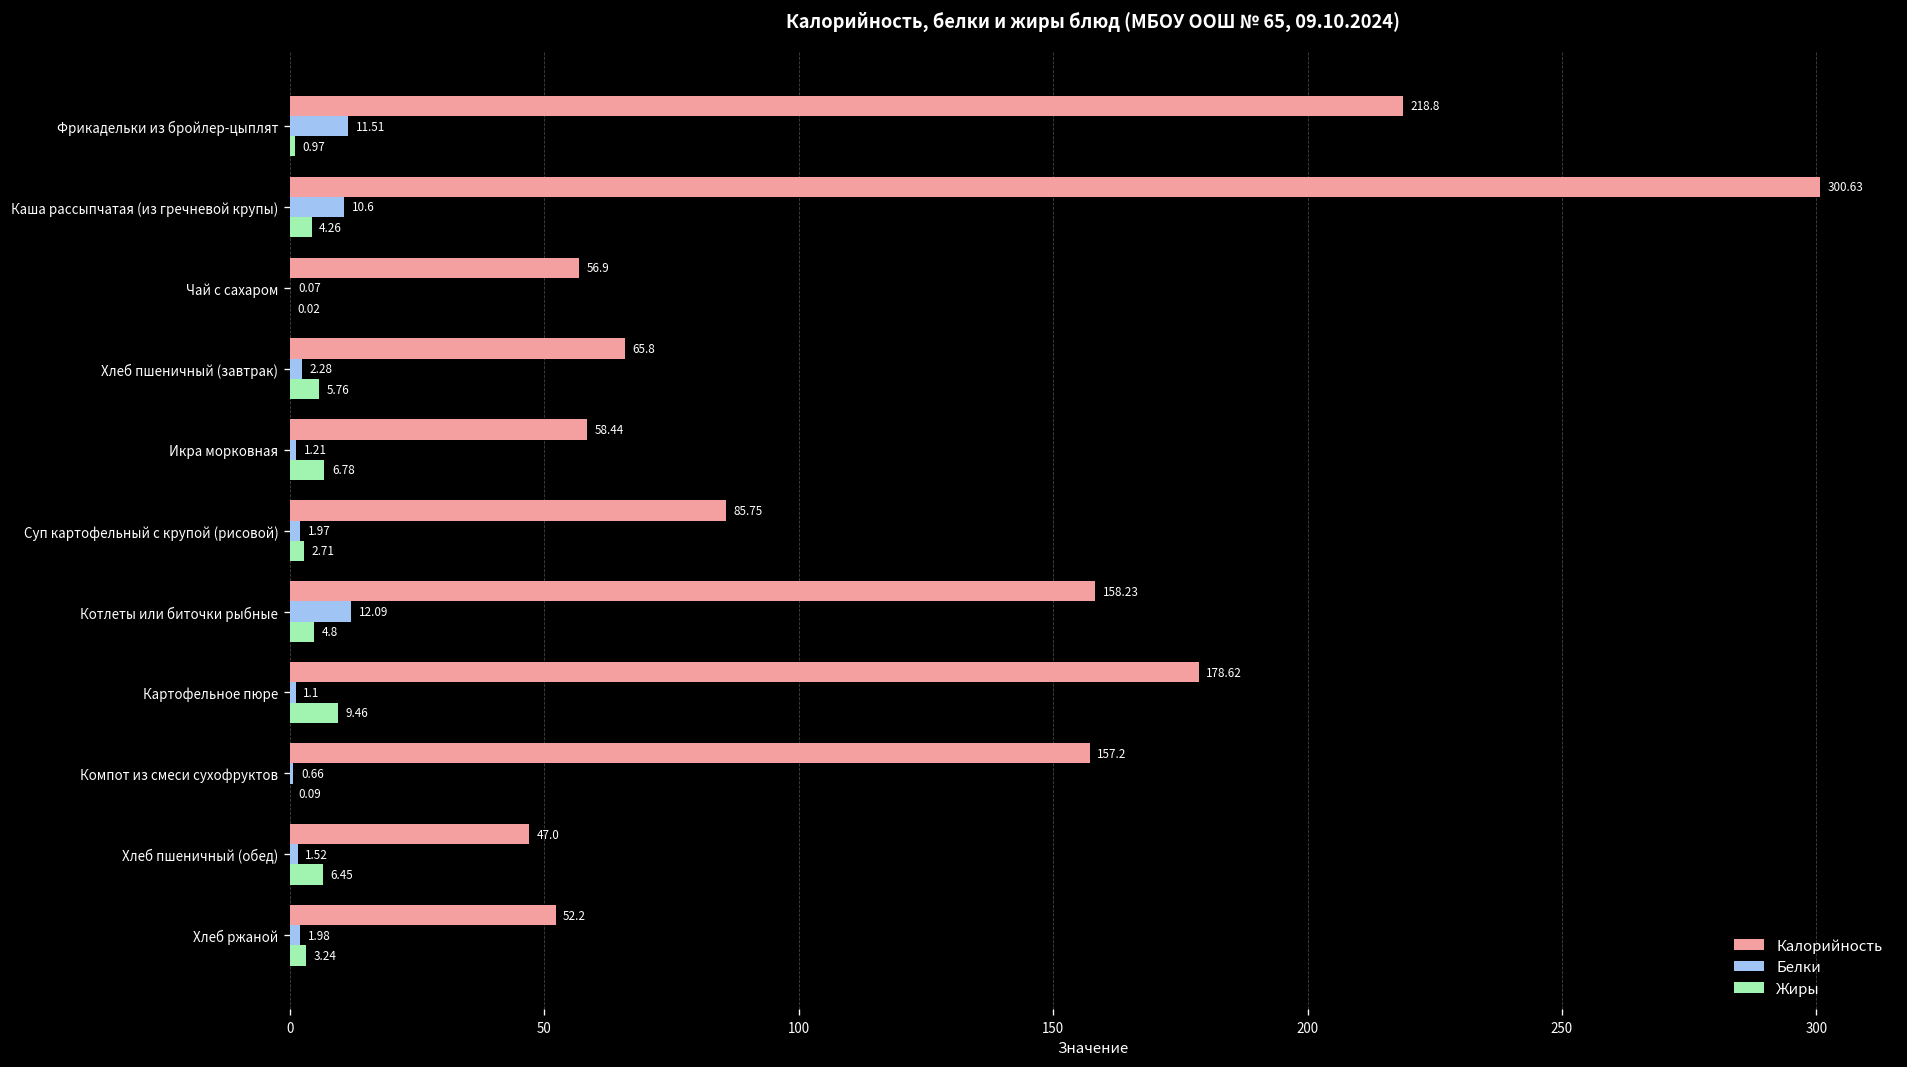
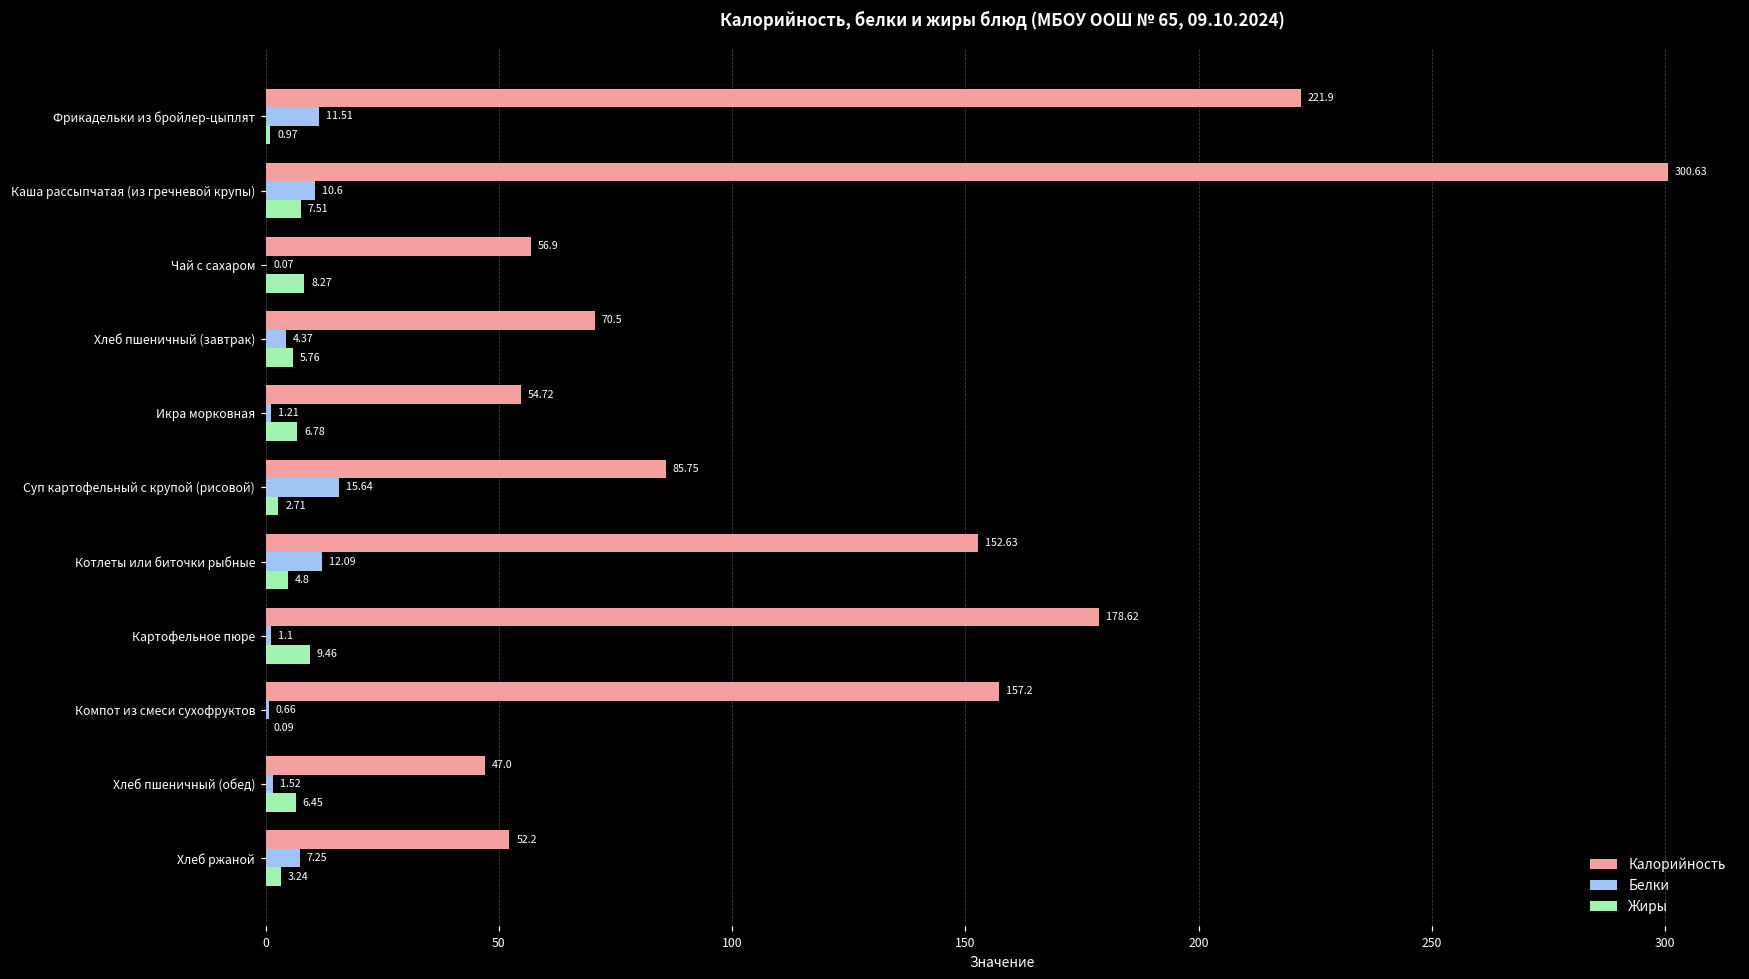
Калорийность, Фрикадельки из бройлер-цыплят: 218.8 -> 221.9
Жиры, Каша рассыпчатая (из гречневой крупы): 4.26 -> 7.51
Жиры, Чай с сахаром: 0.02 -> 8.27
Калорийность, Хлеб пшеничный (завтрак): 65.8 -> 70.5
Белки, Хлеб пшеничный (завтрак): 2.28 -> 4.37
Калорийность, Икра морковная: 58.44 -> 54.72
Белки, Суп картофельный с крупой (рисовой): 1.97 -> 15.64
Калорийность, Котлеты или биточки рыбные: 158.23 -> 152.63
Белки, Хлеб ржаной: 1.98 -> 7.25
